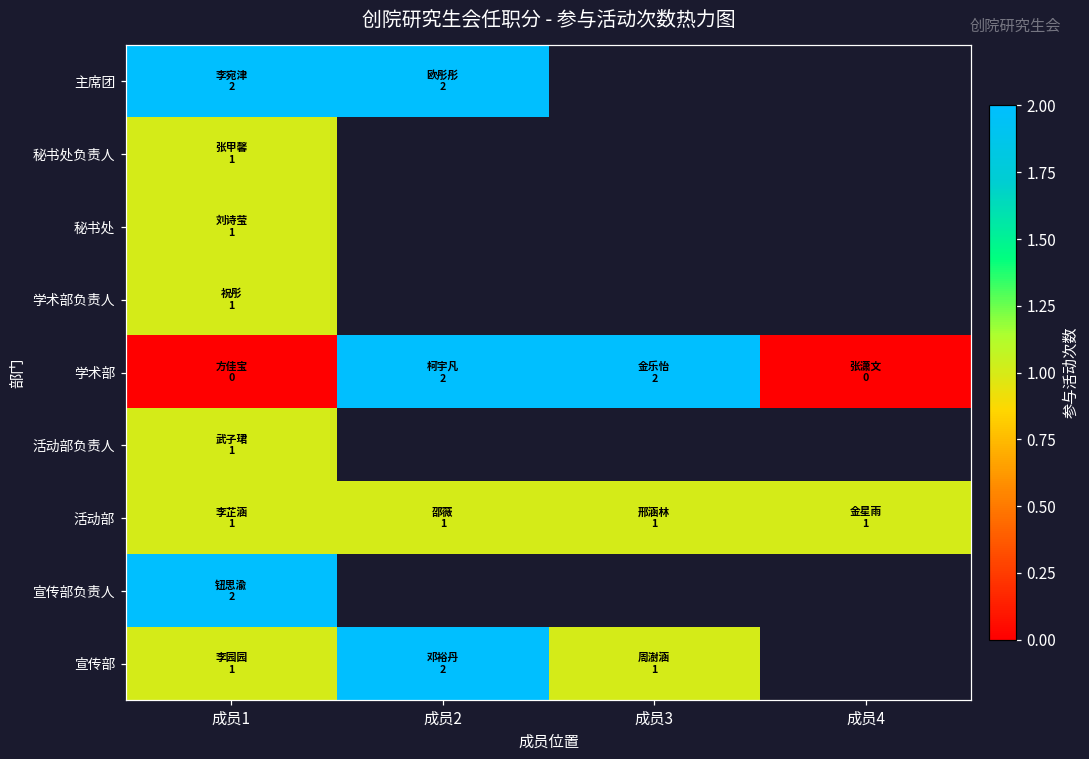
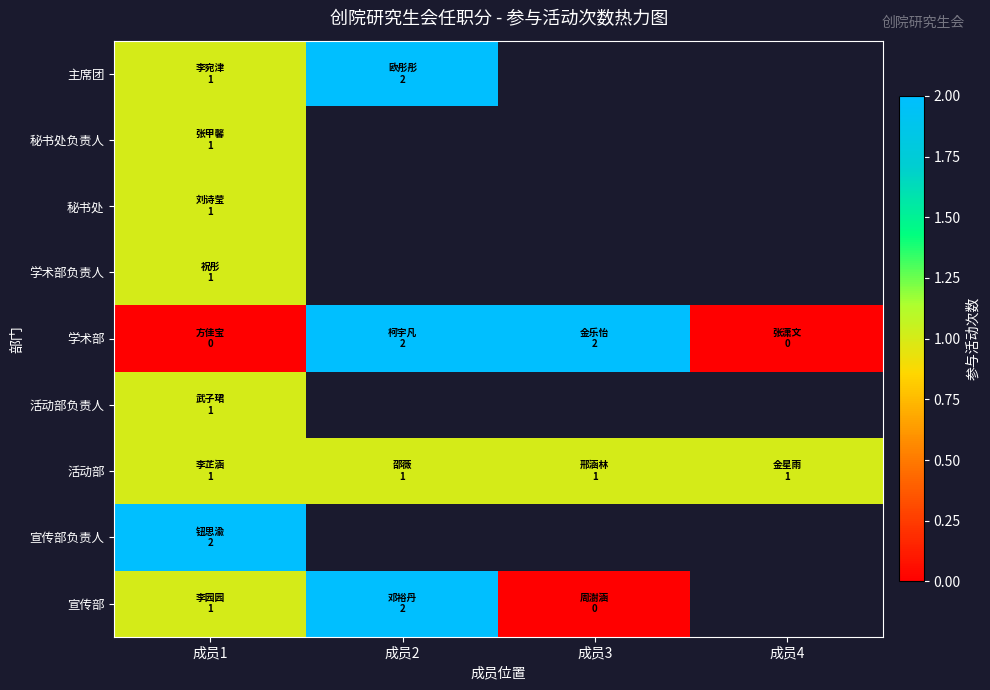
主席团, 成员1: 2 -> 1
宣传部, 成员3: 1 -> 0
